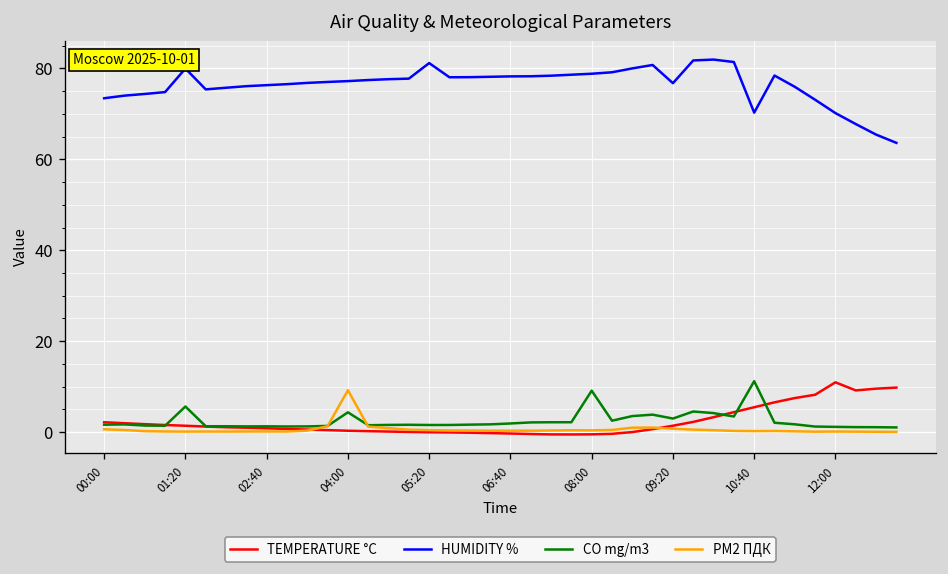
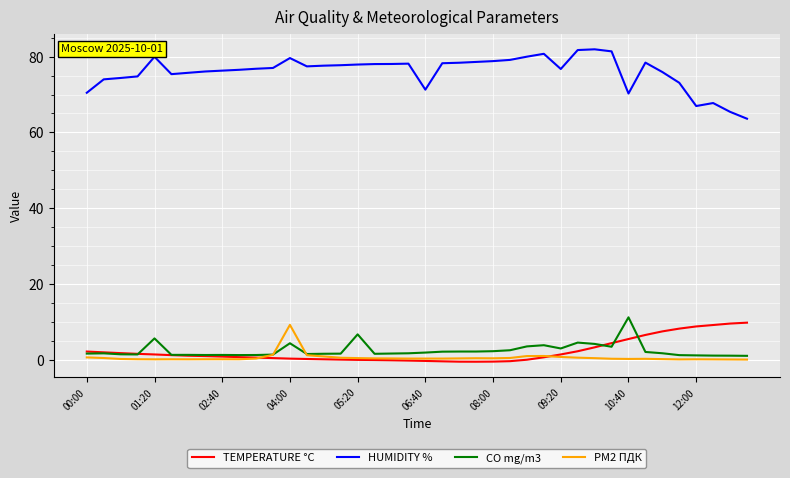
HUMIDITY %, 00:00: 73 -> 70
HUMIDITY %, 04:00: 77 -> 80
HUMIDITY %, 05:20: 81 -> 78
CO mg/m3, 05:20: 2 -> 7
HUMIDITY %, 06:40: 78 -> 71
CO mg/m3, 08:00: 9 -> 2
TEMPERATURE °C, 12:00: 11 -> 9
HUMIDITY %, 12:00: 70 -> 67
